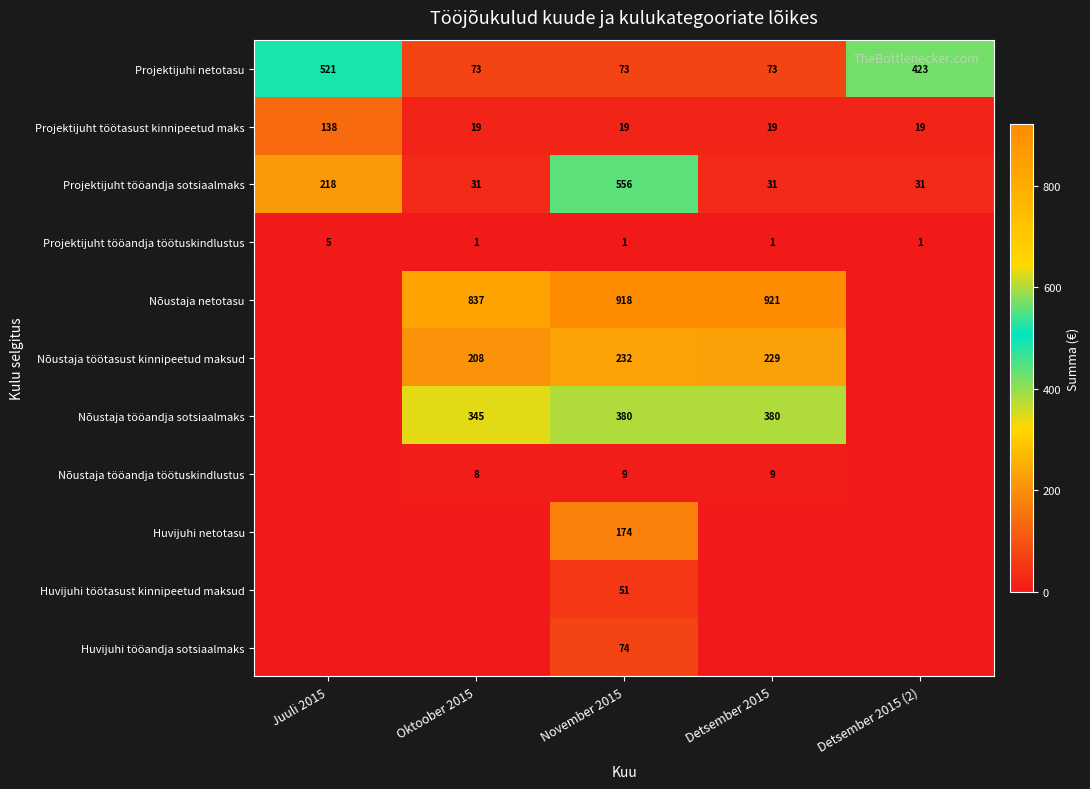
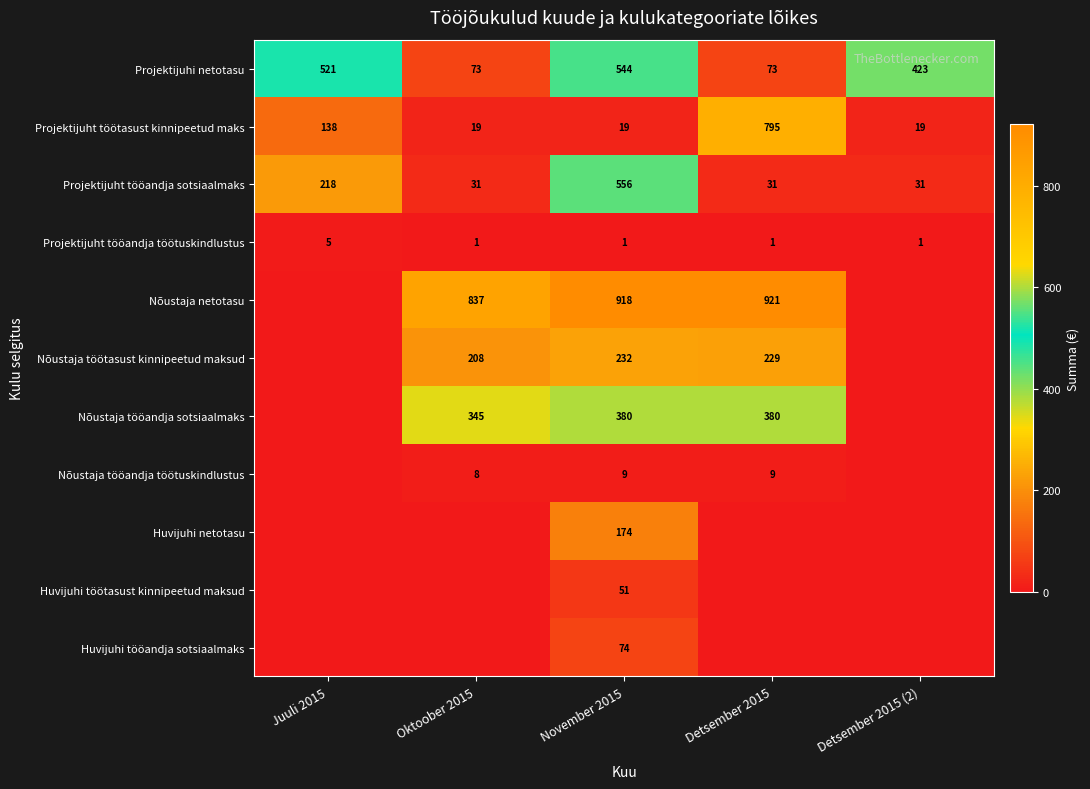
Projektijuhi netotasu, November 2015: 73 -> 544
Projektijuht töötasust kinnipeetud maks, Detsember 2015: 19 -> 795
